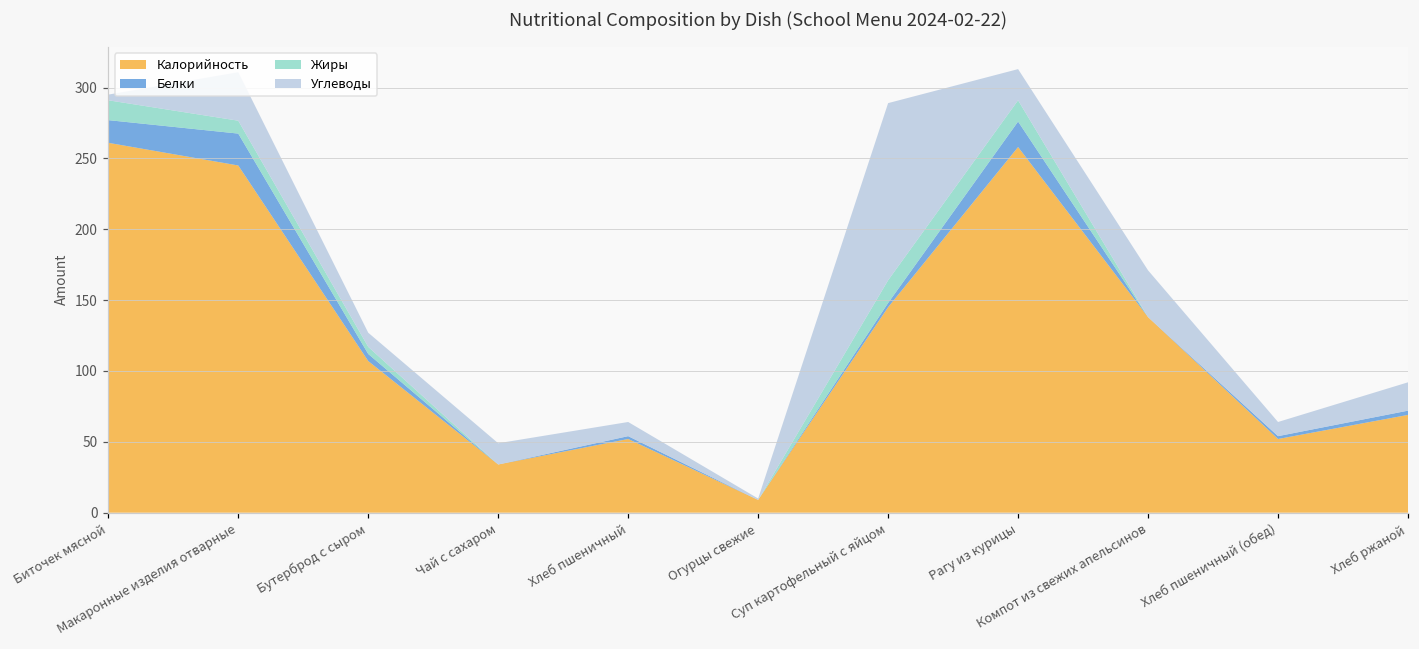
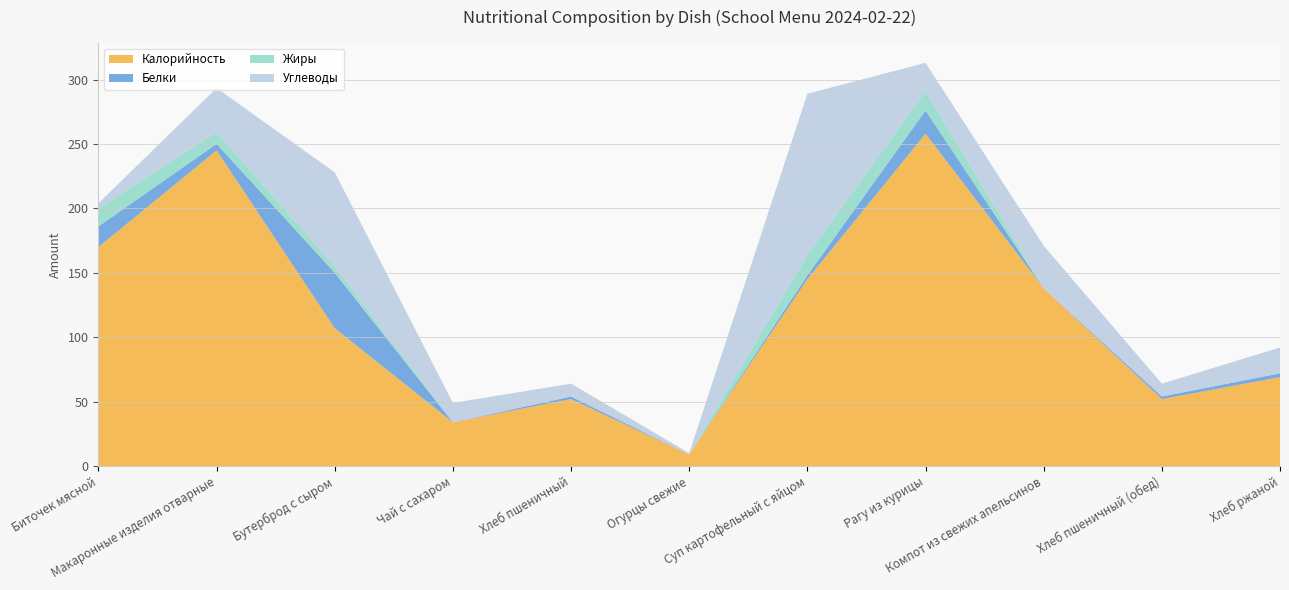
Калорийность, Биточек мясной: 261 -> 170
Белки, Макаронные изделия отварные: 23 -> 5
Белки, Бутерброд с сыром: 5 -> 43
Углеводы, Бутерброд с сыром: 10 -> 73
